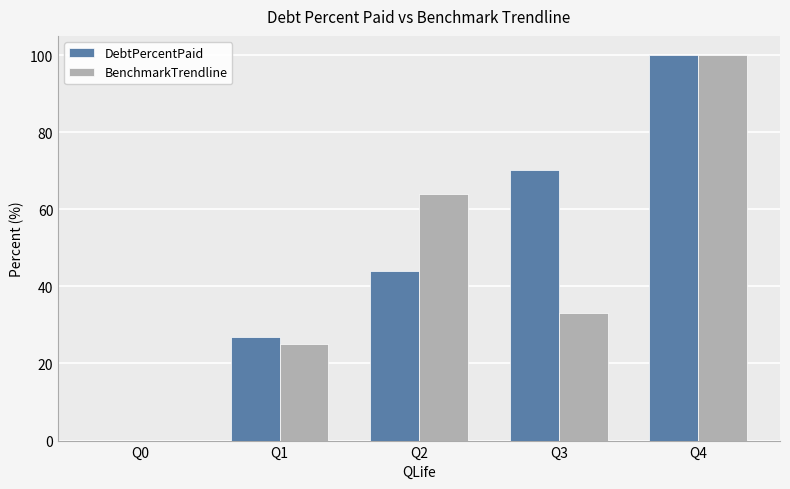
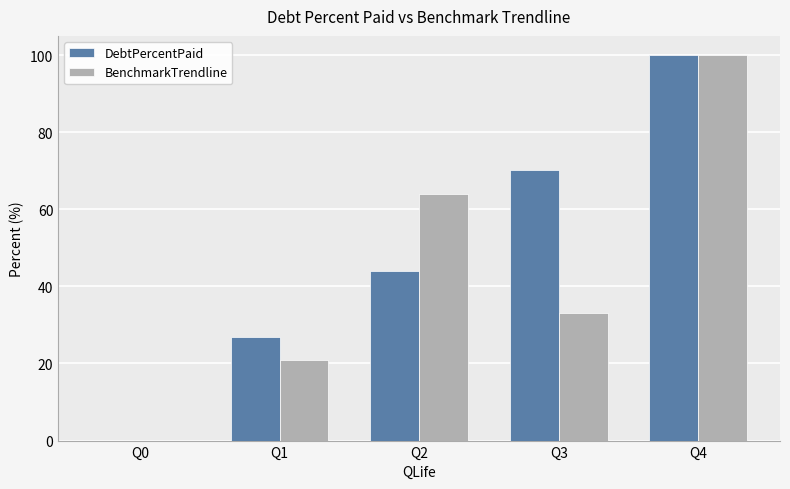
BenchmarkTrendline, Q1: 25 -> 21
